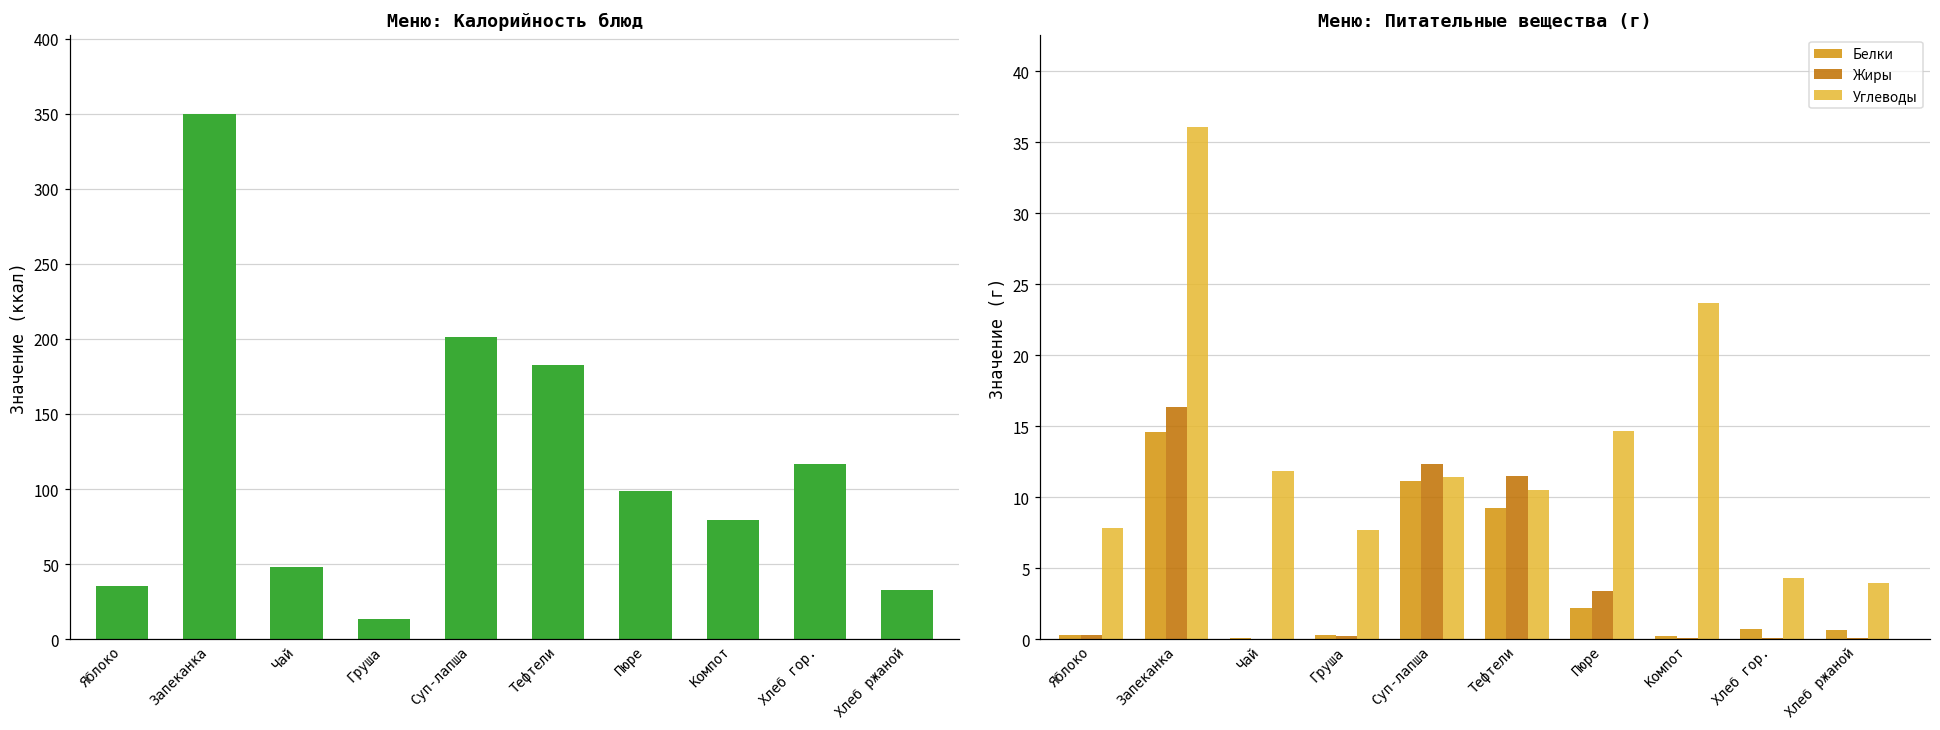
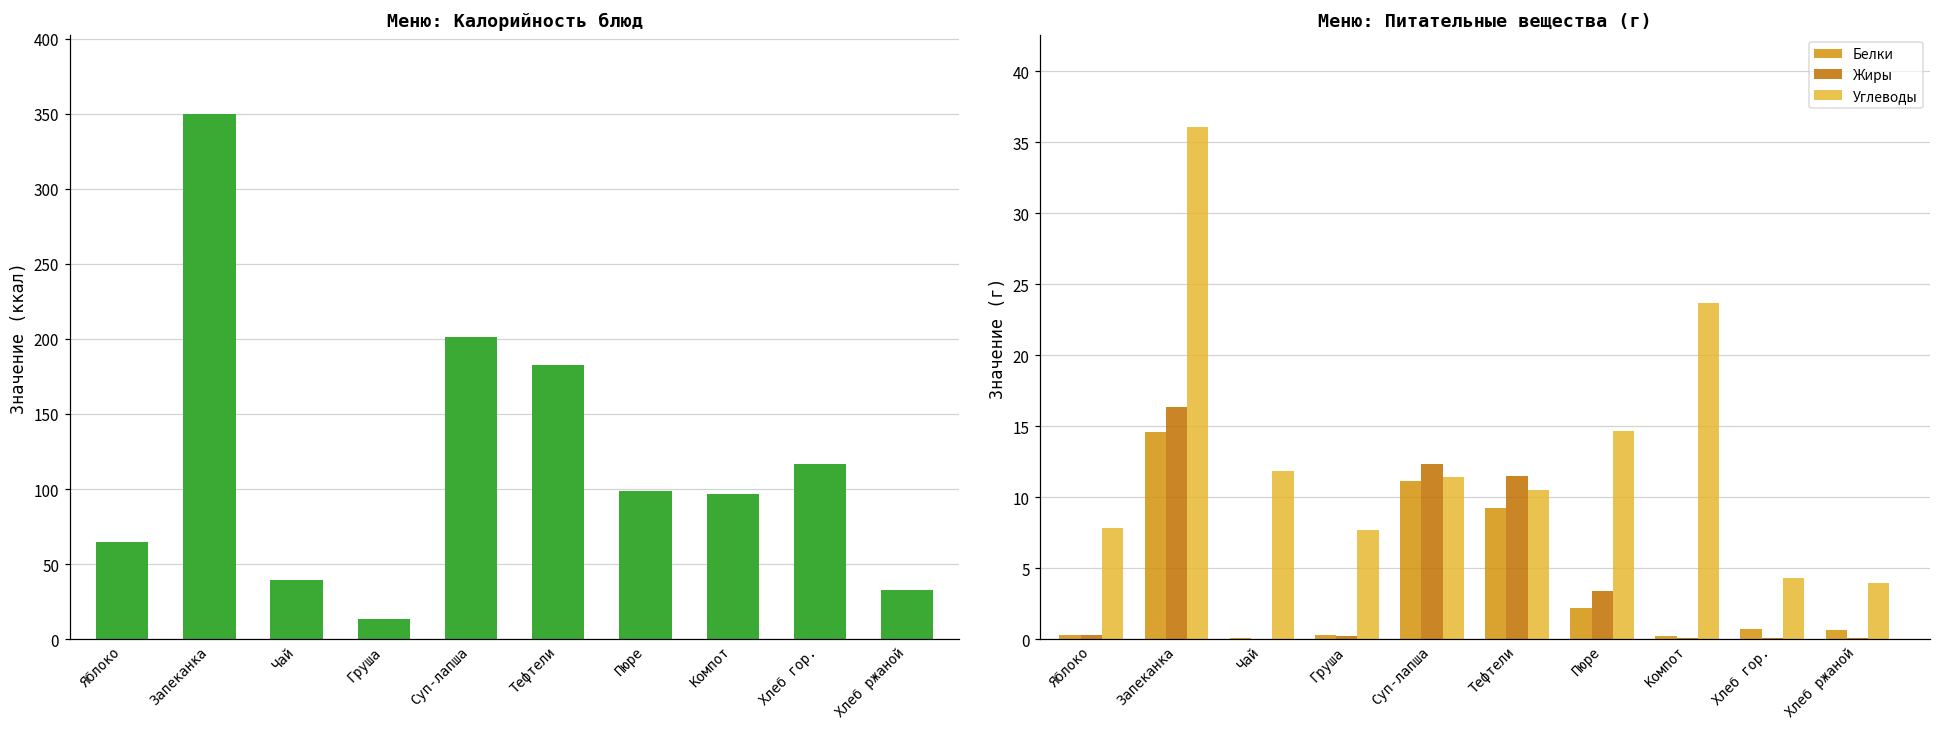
Меню: Калорийность блюд, Яблоко: 36 -> 65
Меню: Калорийность блюд, Чай: 48 -> 39
Меню: Калорийность блюд, Компот: 79 -> 97
